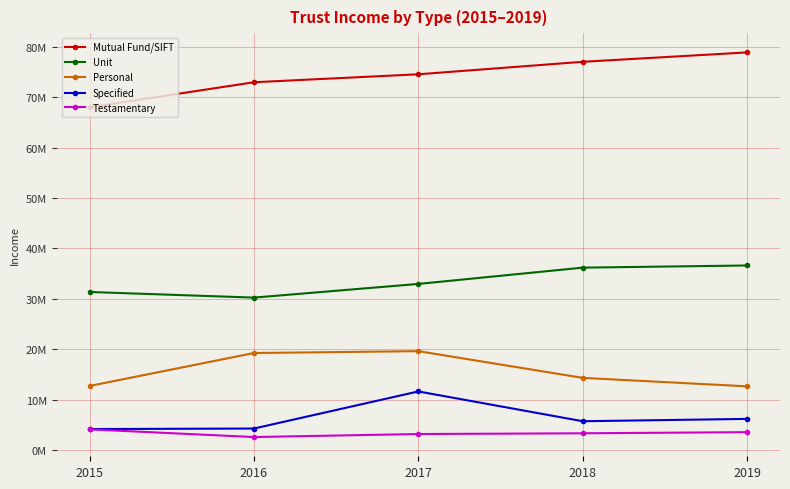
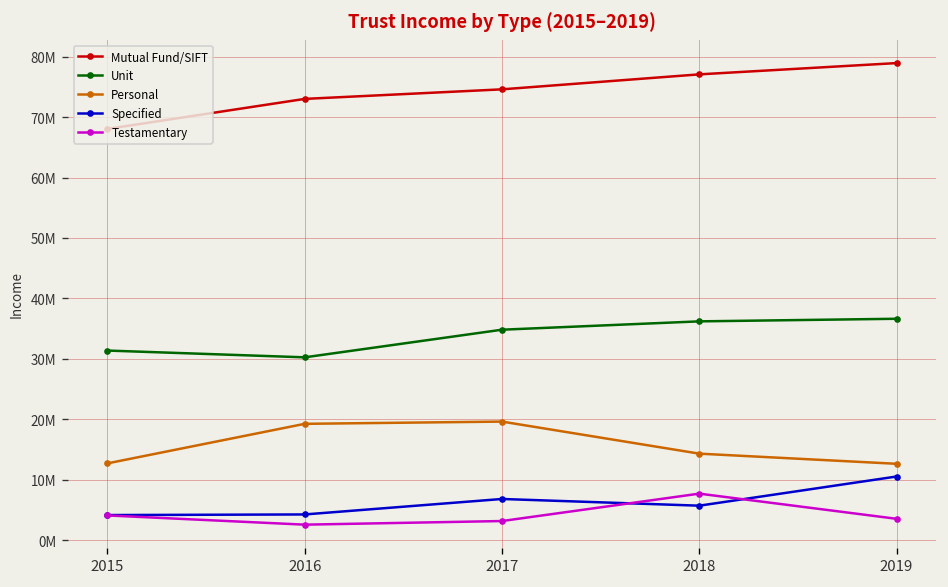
Unit, 2017: 33000000 -> 35000000
Specified, 2017: 12000000 -> 7000000
Testamentary, 2018: 3000000 -> 8000000
Specified, 2019: 6000000 -> 11000000
